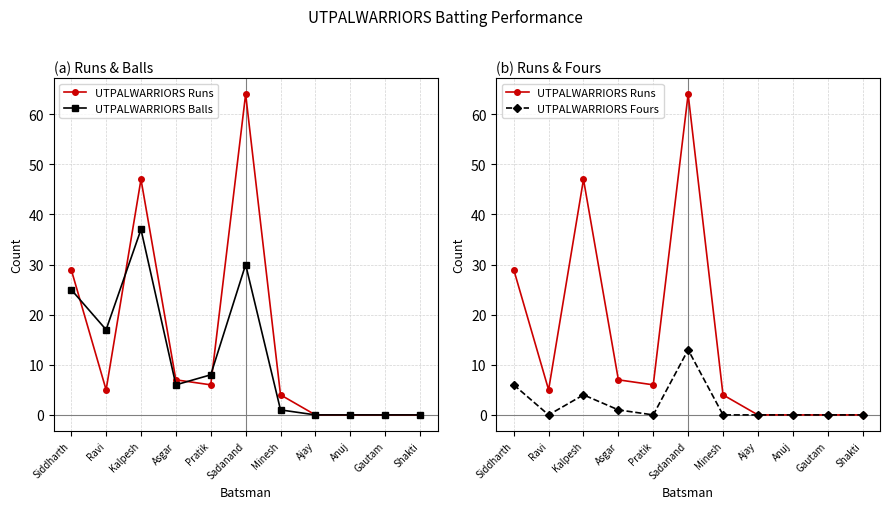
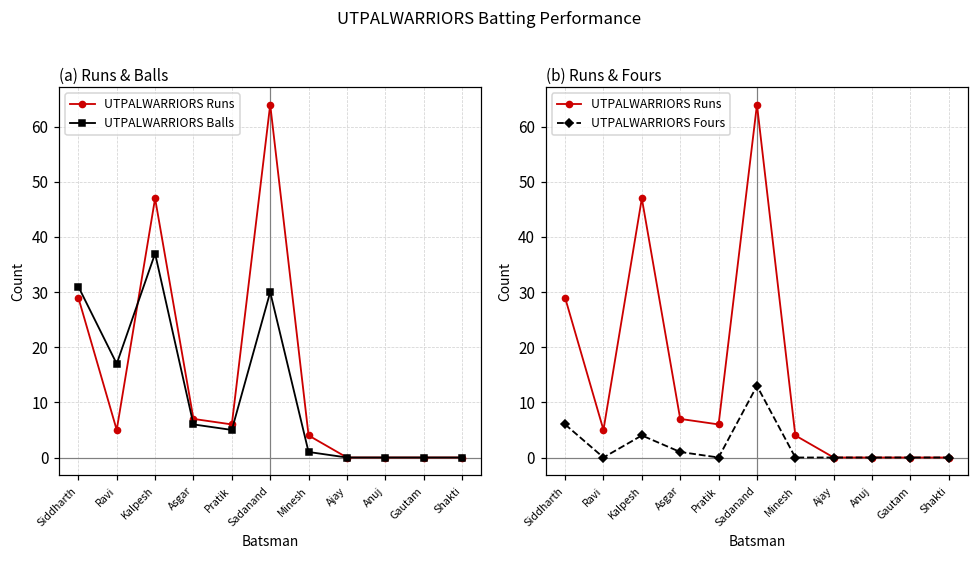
(a) Runs & Balls, UTPALWARRIORS Balls, Siddharth: 25 -> 31
(a) Runs & Balls, UTPALWARRIORS Balls, Pratik: 8 -> 5
